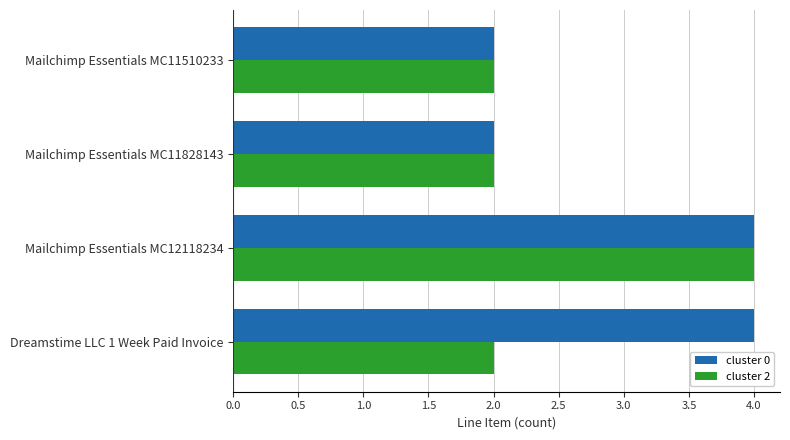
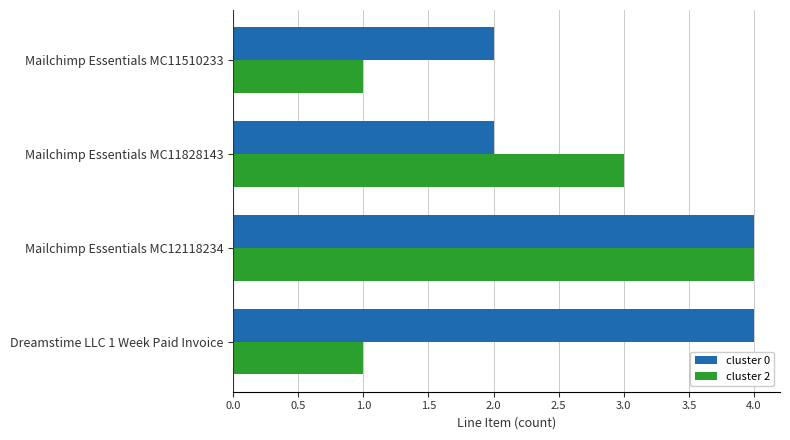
cluster 2, Mailchimp Essentials MC11510233: 2 -> 1
cluster 2, Mailchimp Essentials MC11828143: 2 -> 3
cluster 2, Dreamstime LLC 1 Week Paid Invoice: 2 -> 1
